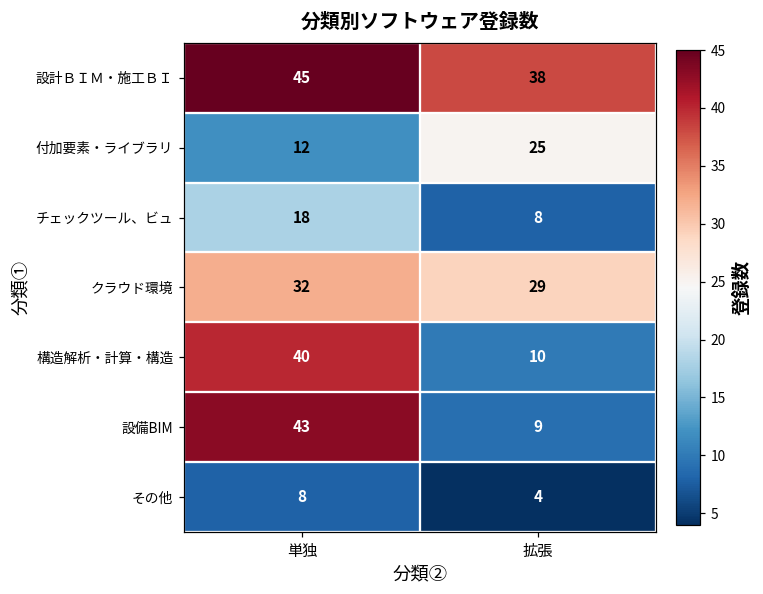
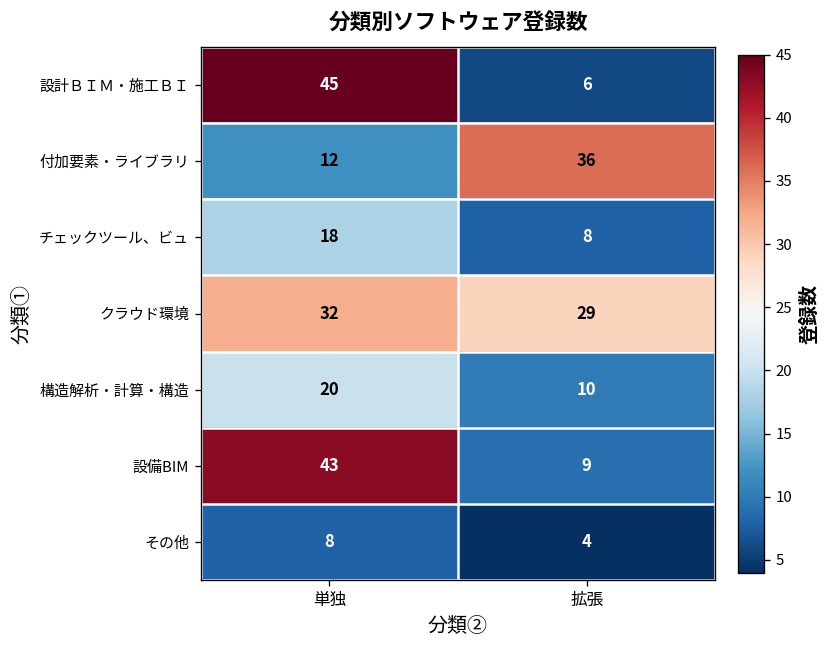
設計ＢＩＭ・施工ＢＩ, 拡張: 38 -> 6
付加要素・ライブラリ, 拡張: 25 -> 36
構造解析・計算・構造, 単独: 40 -> 20
